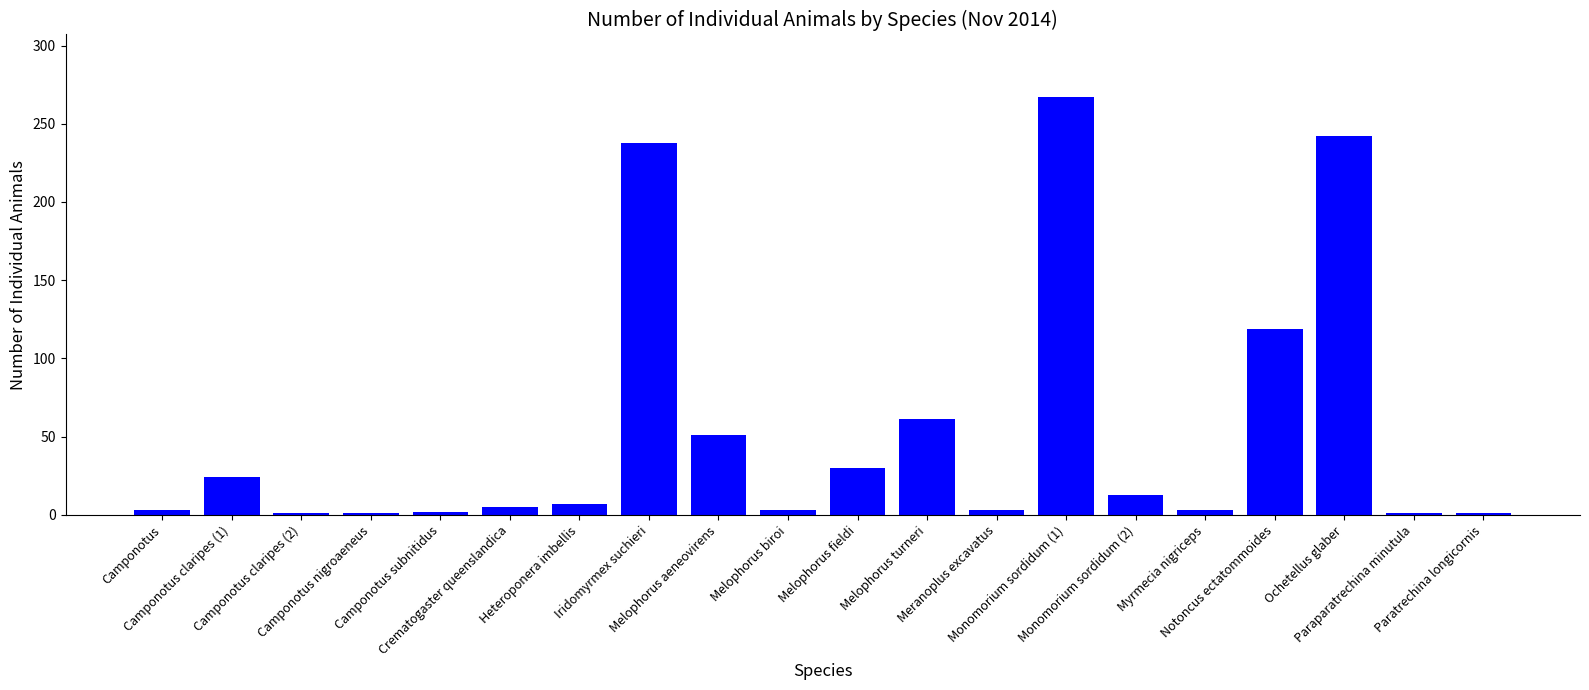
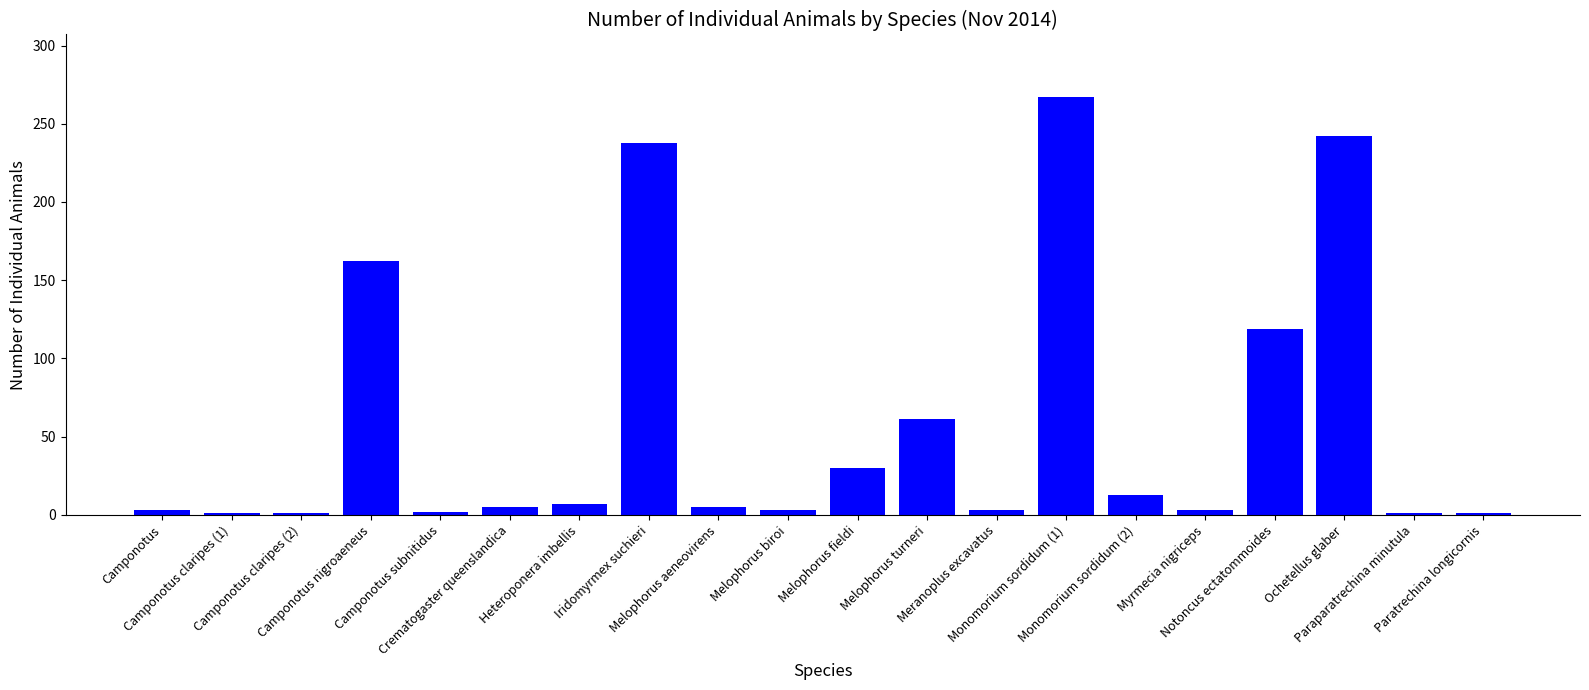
Camponotus claripes (1): 24 -> 1
Camponotus nigroaeneus: 1 -> 162
Melophorus aeneovirens: 51 -> 5
